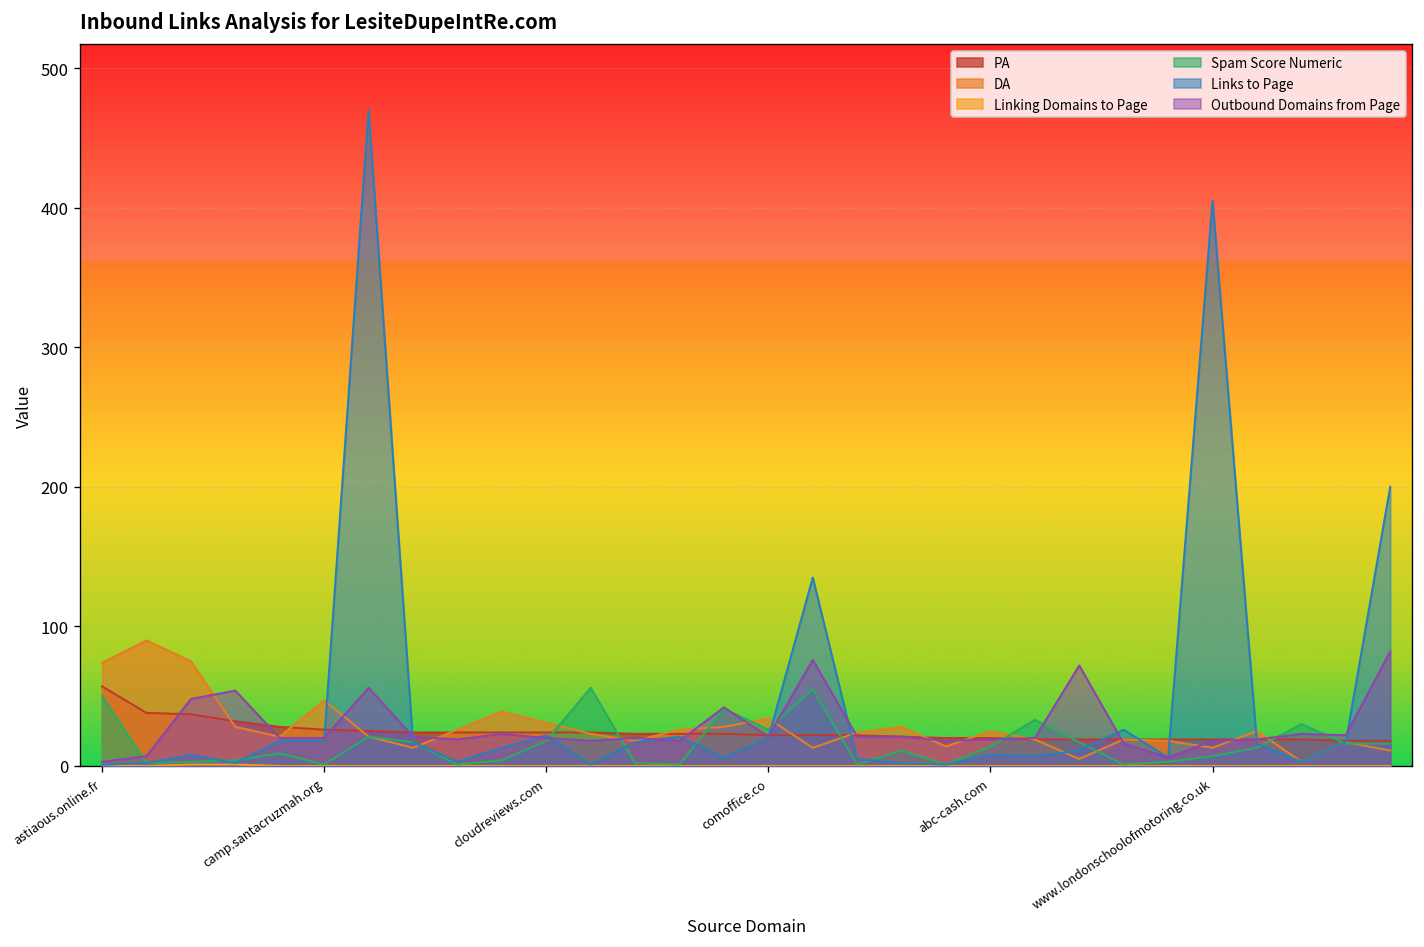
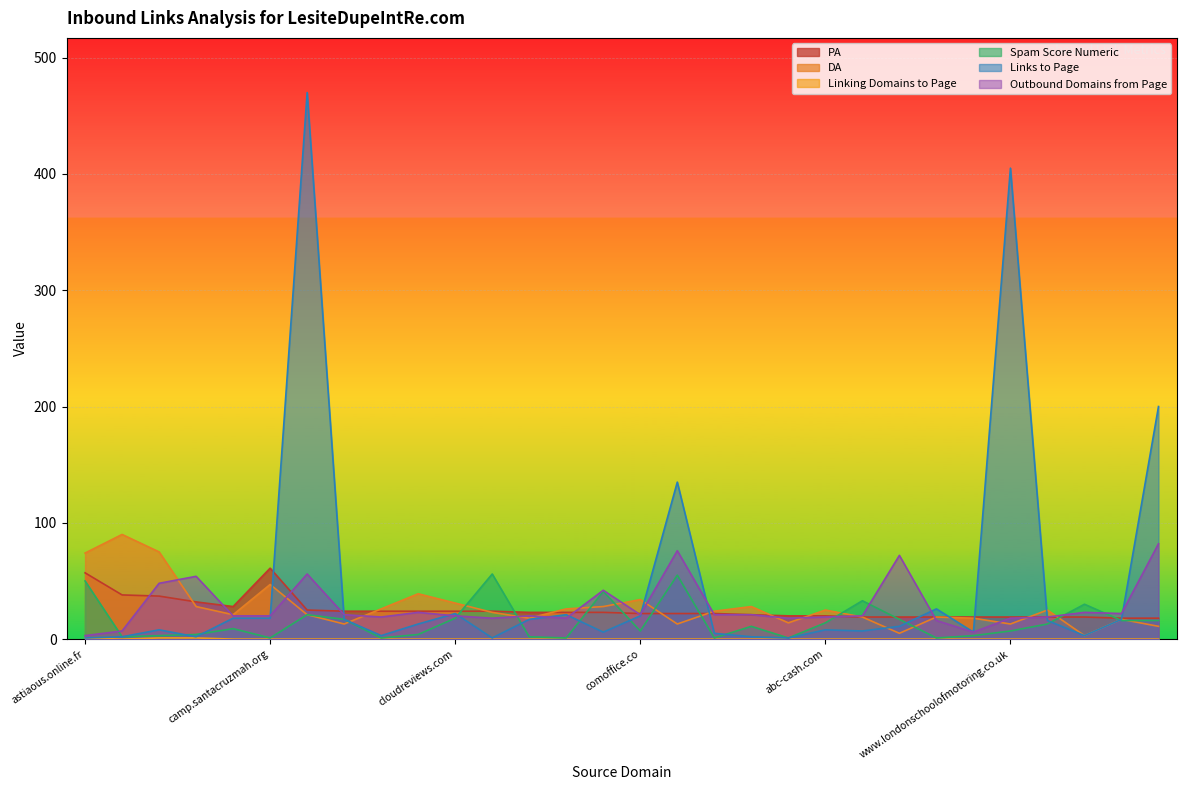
PA, camp.santacruzmah.org: 26 -> 61
Spam Score Numeric, comoffice.co: 26 -> 7
